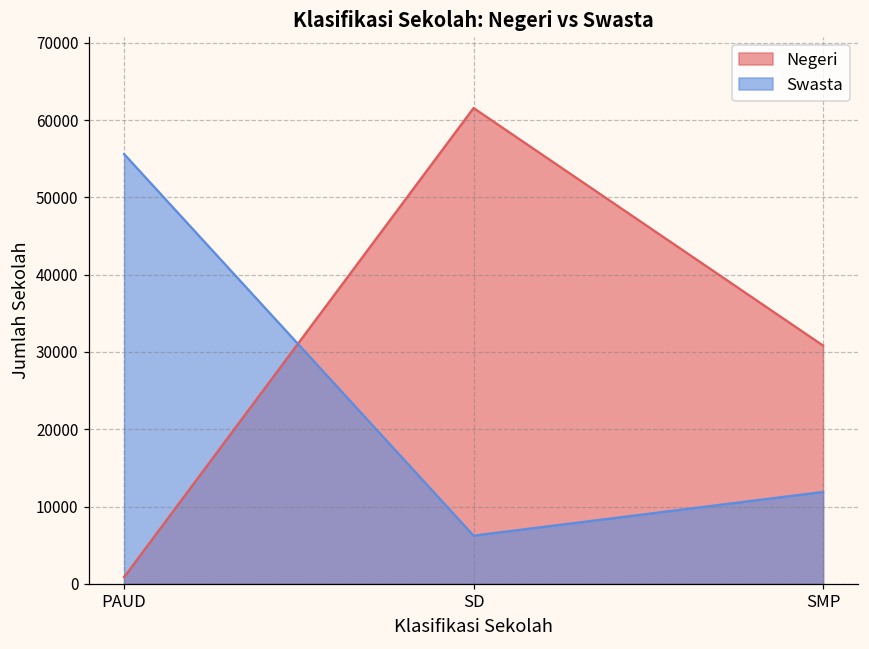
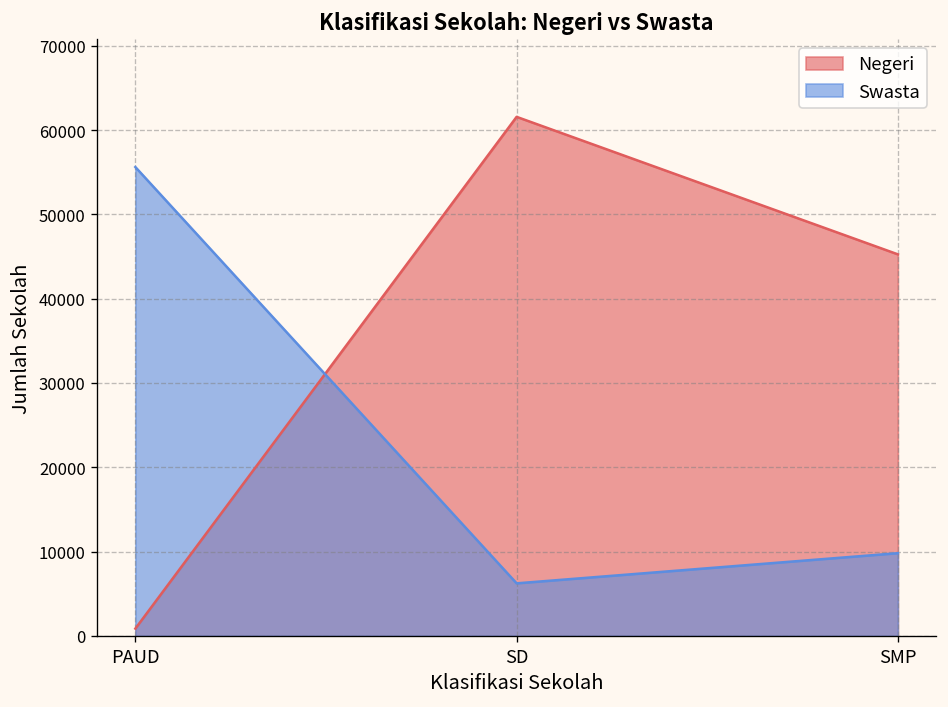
Negeri, SMP: 31000 -> 45000
Swasta, SMP: 12000 -> 10000
